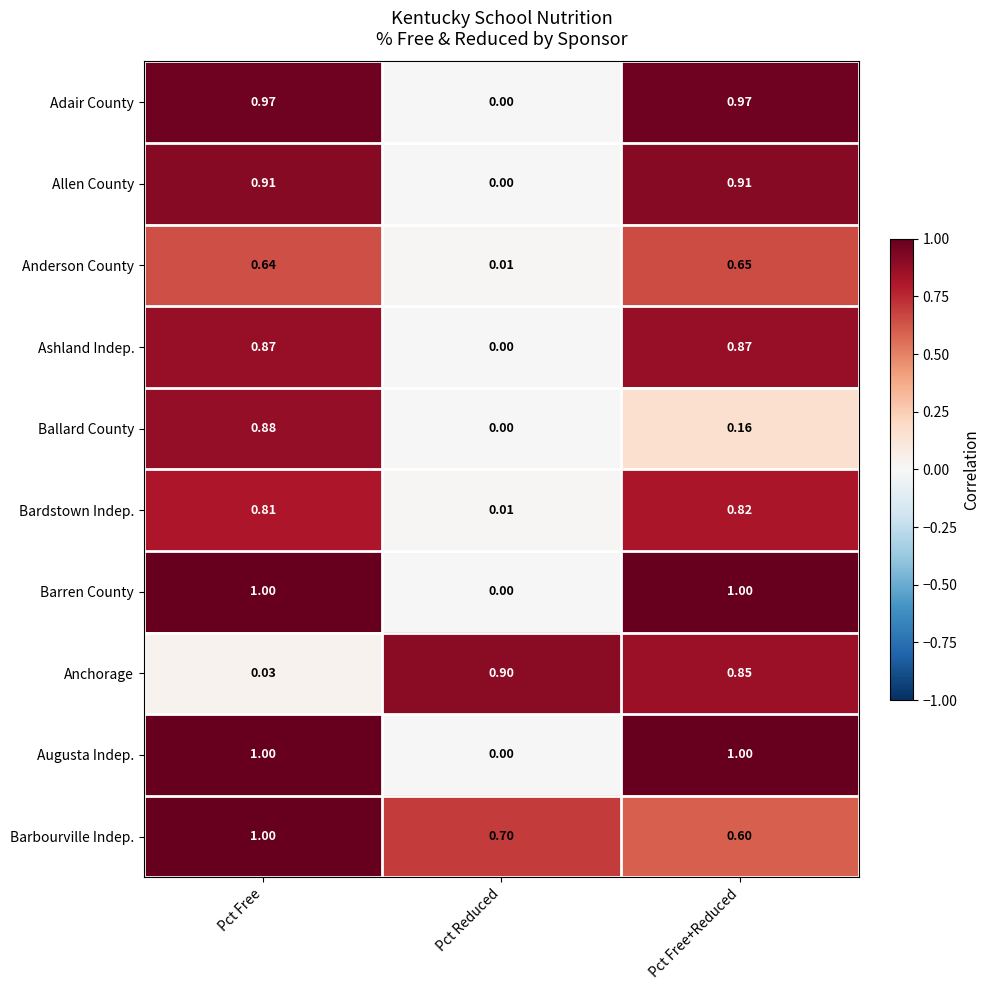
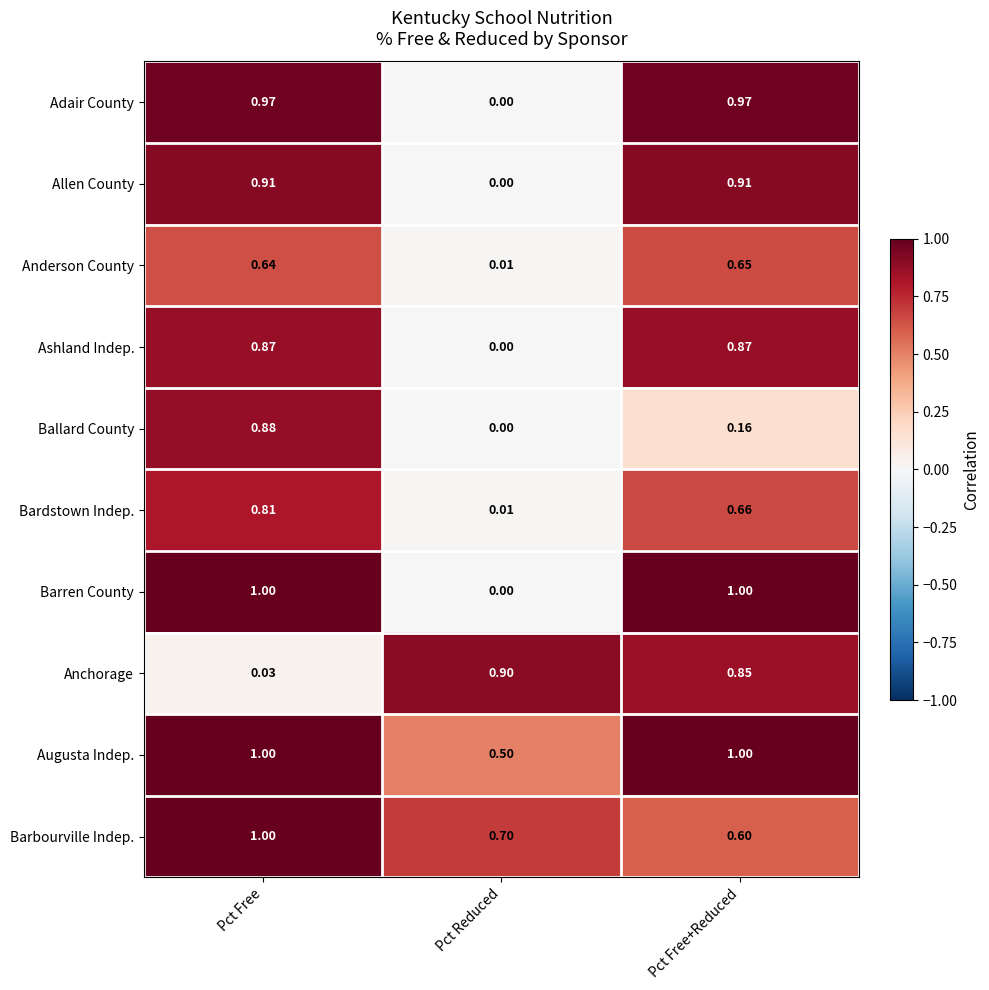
Bardstown Indep., Pct Free+Reduced: 0.82 -> 0.66
Augusta Indep., Pct Reduced: 0.00 -> 0.50
